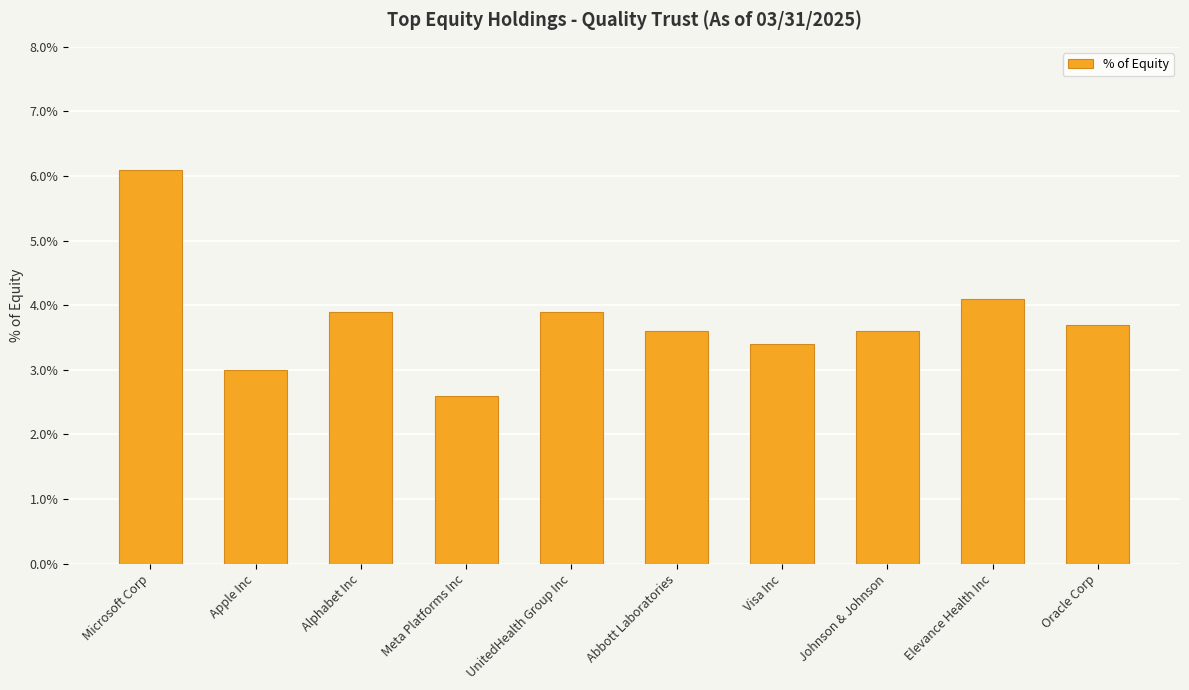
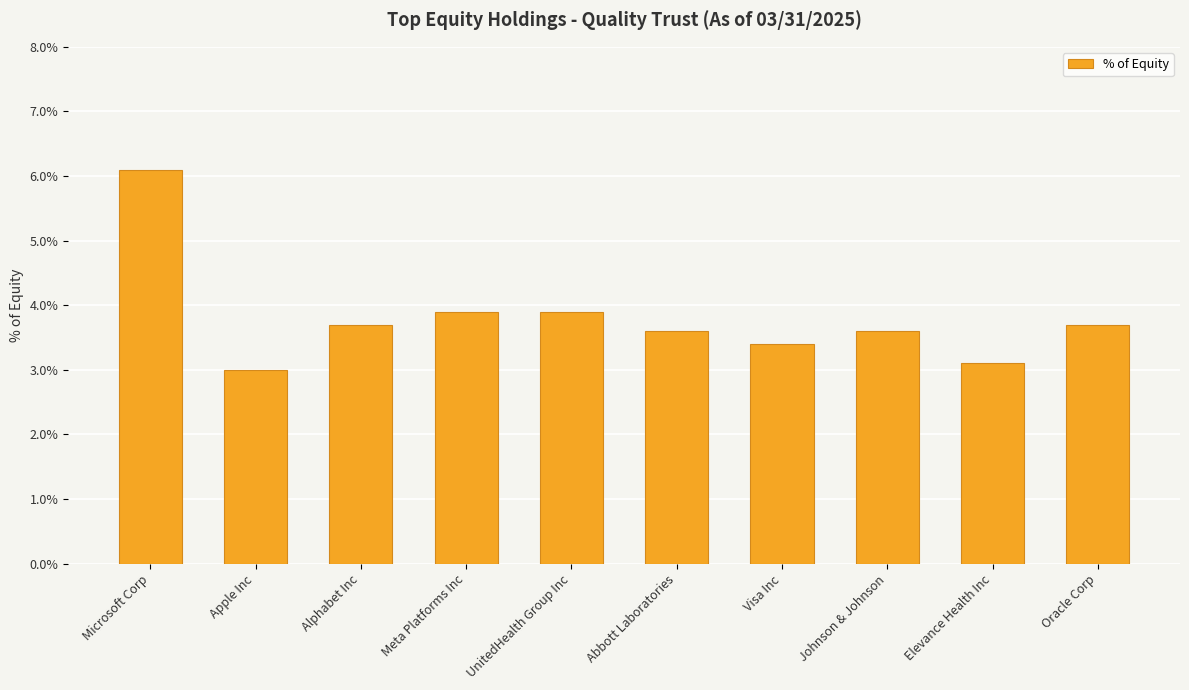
Alphabet Inc: 3.9% -> 3.7%
Meta Platforms Inc: 2.6% -> 3.9%
Elevance Health Inc: 4.1% -> 3.1%
